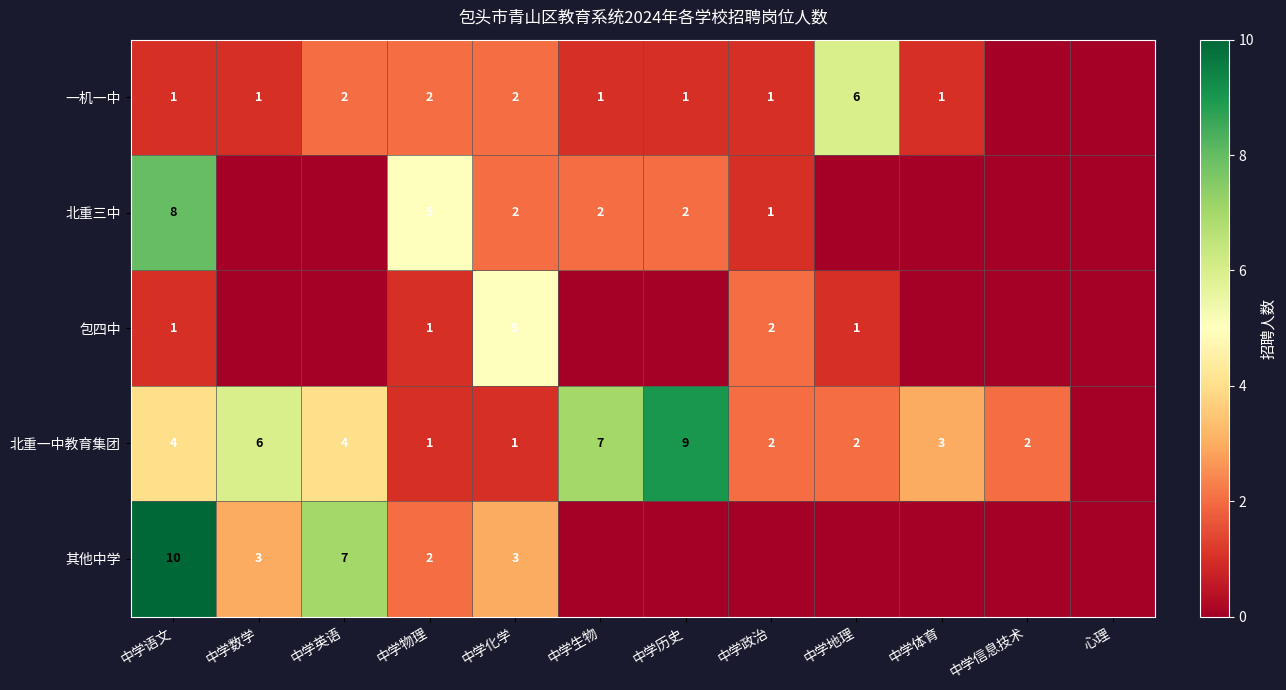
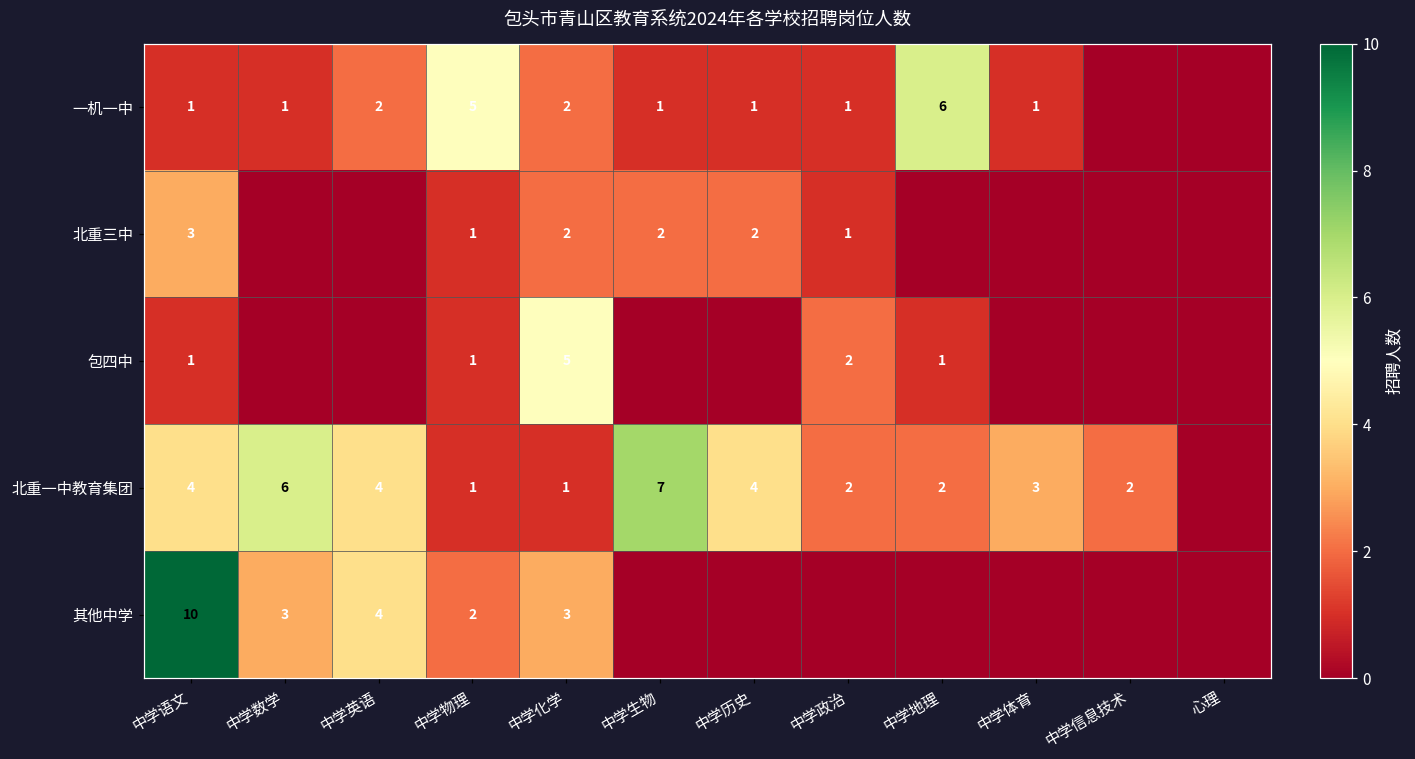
一机一中, 中学物理: 2 -> 5
北重三中, 中学语文: 8 -> 3
北重三中, 中学物理: 5 -> 1
北重一中教育集团, 中学历史: 9 -> 4
其他中学, 中学英语: 7 -> 4
